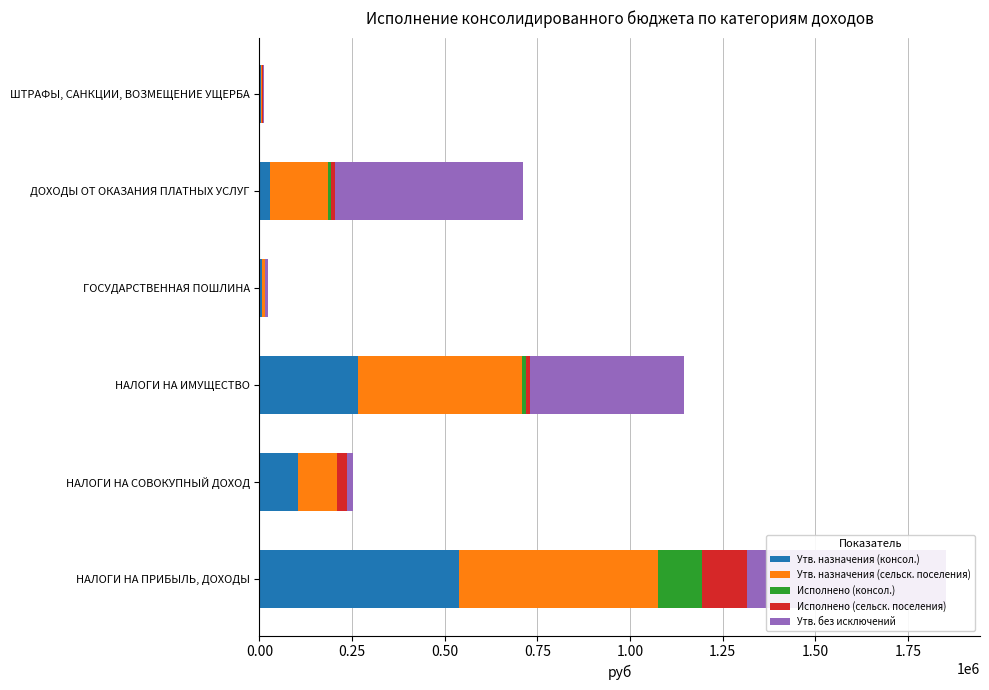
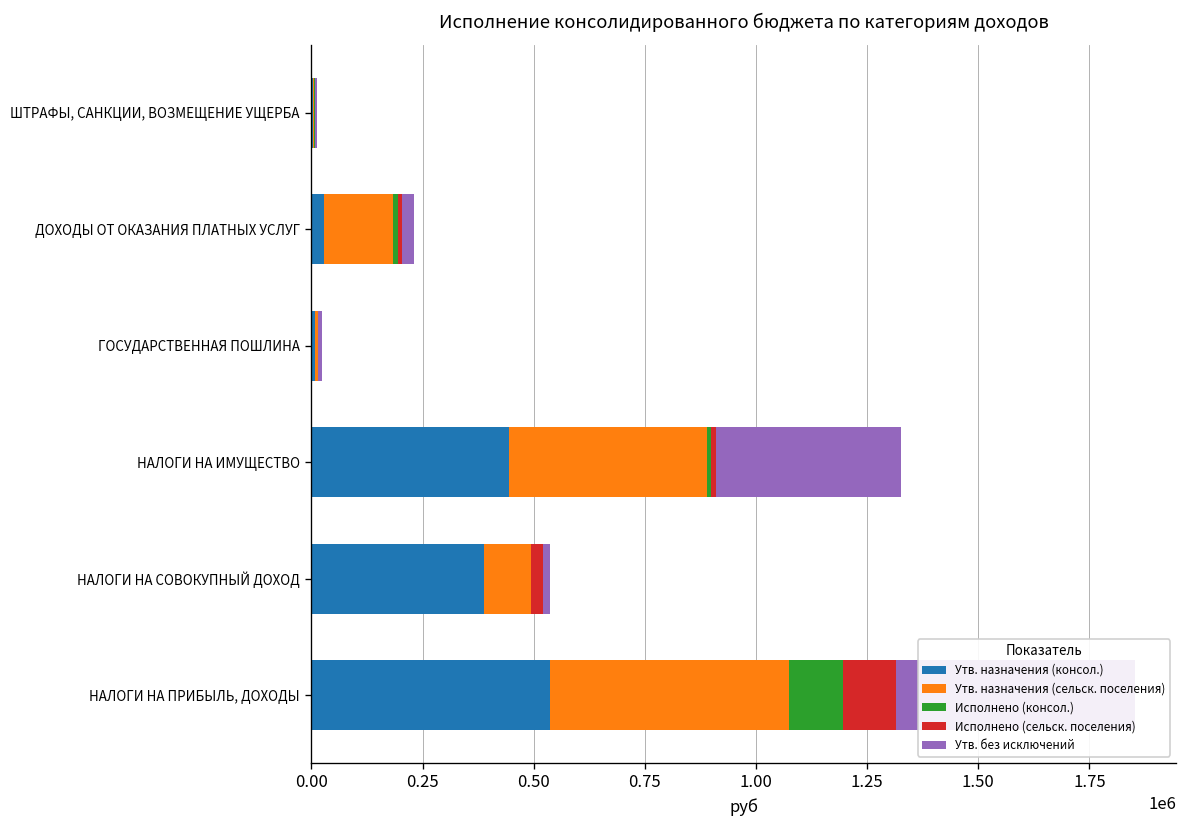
Утв. без исключений, ДОХОДЫ ОТ ОКАЗАНИЯ ПЛАТНЫХ УСЛУГ: 510000 -> 30000
Утв. назначения (консол.), НАЛОГИ НА ИМУЩЕСТВО: 260000 -> 440000
Утв. назначения (консол.), НАЛОГИ НА СОВОКУПНЫЙ ДОХОД: 100000 -> 390000
